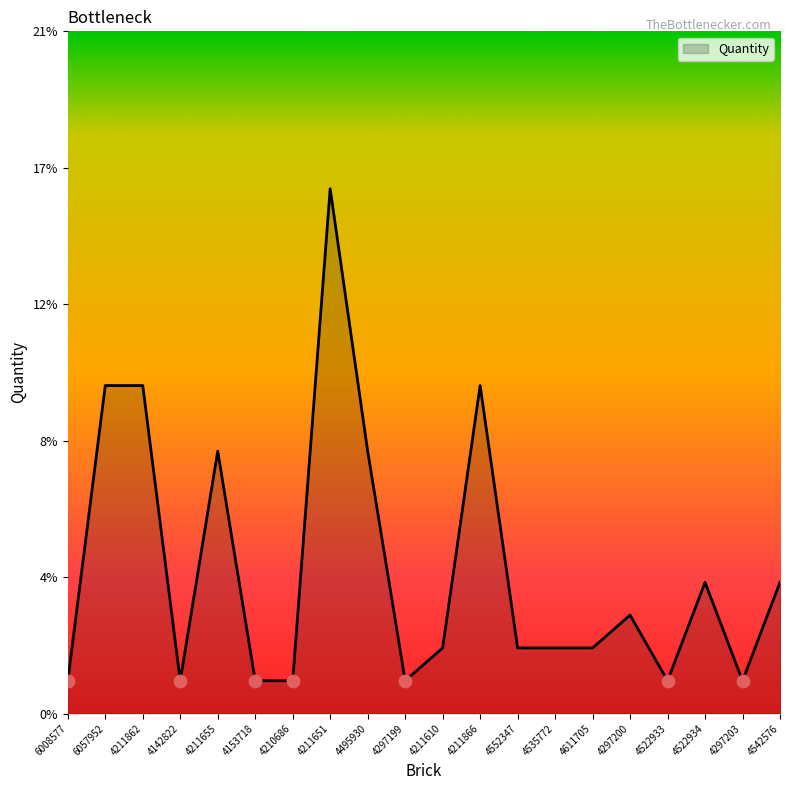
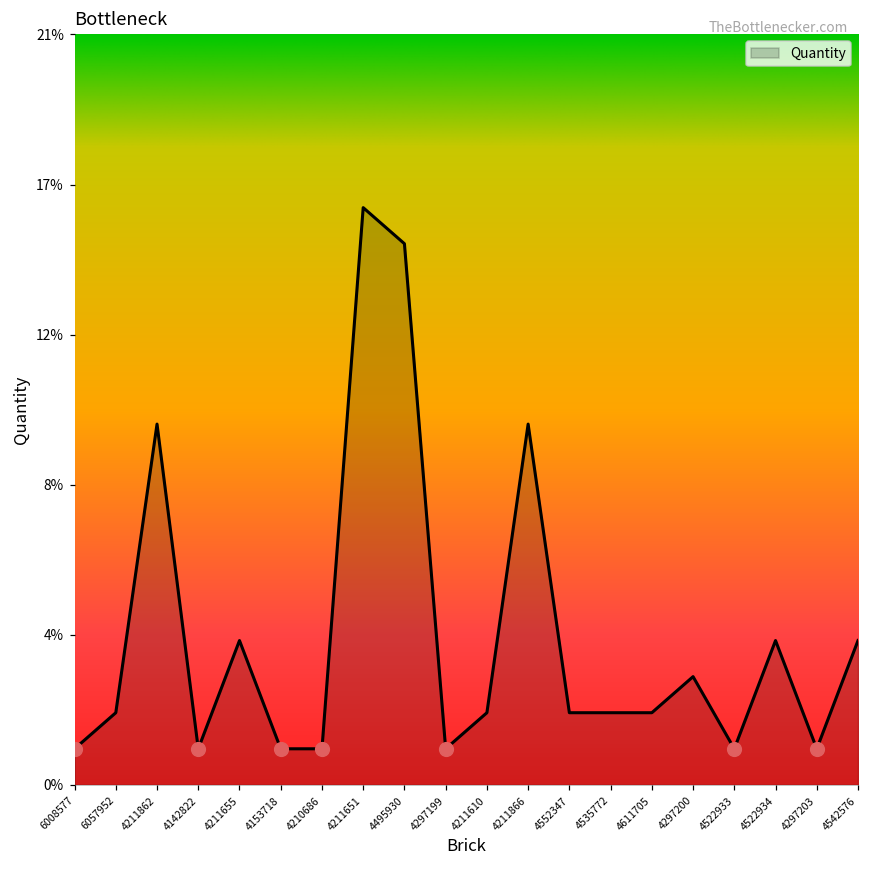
Quantity, 6057952: 10% -> 2%
Quantity, 4211655: 8% -> 4%
Quantity, 4495930: 8% -> 15%
